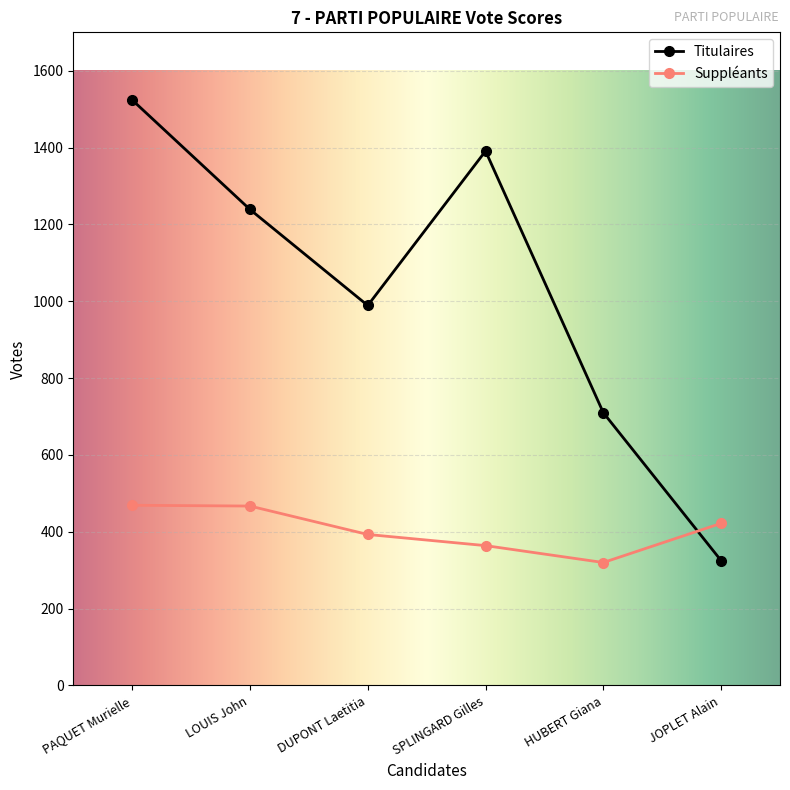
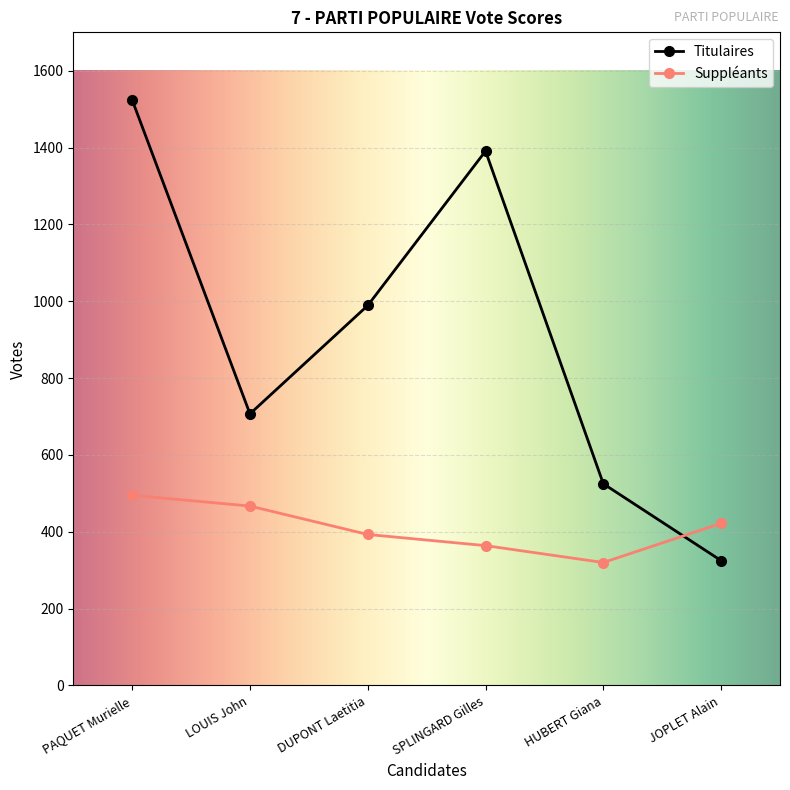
Suppléants, PAQUET Murielle: 470 -> 500
Titulaires, LOUIS John: 1240 -> 710
Titulaires, HUBERT Giana: 710 -> 530
